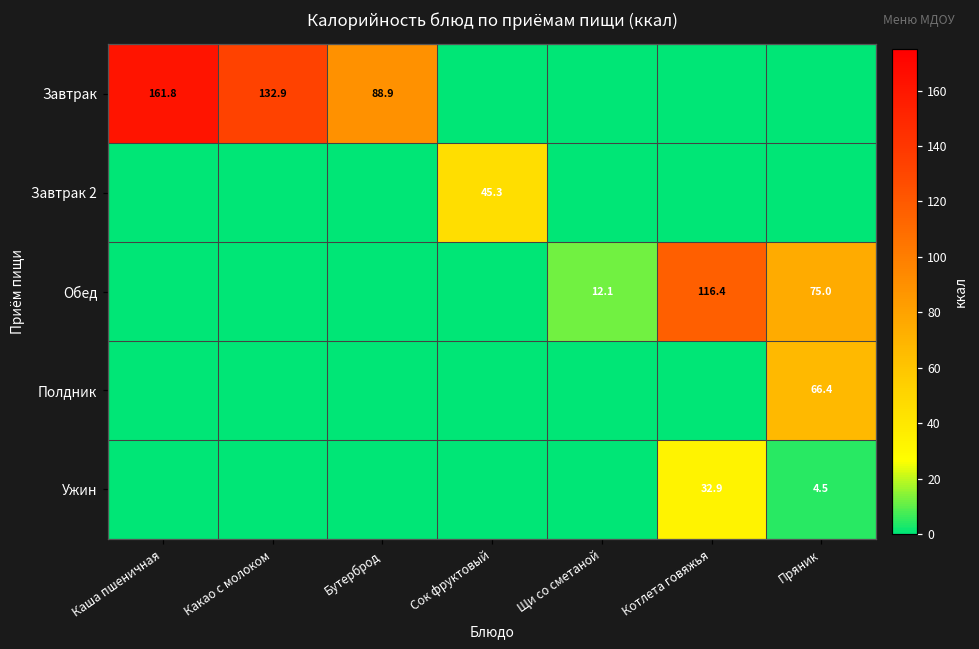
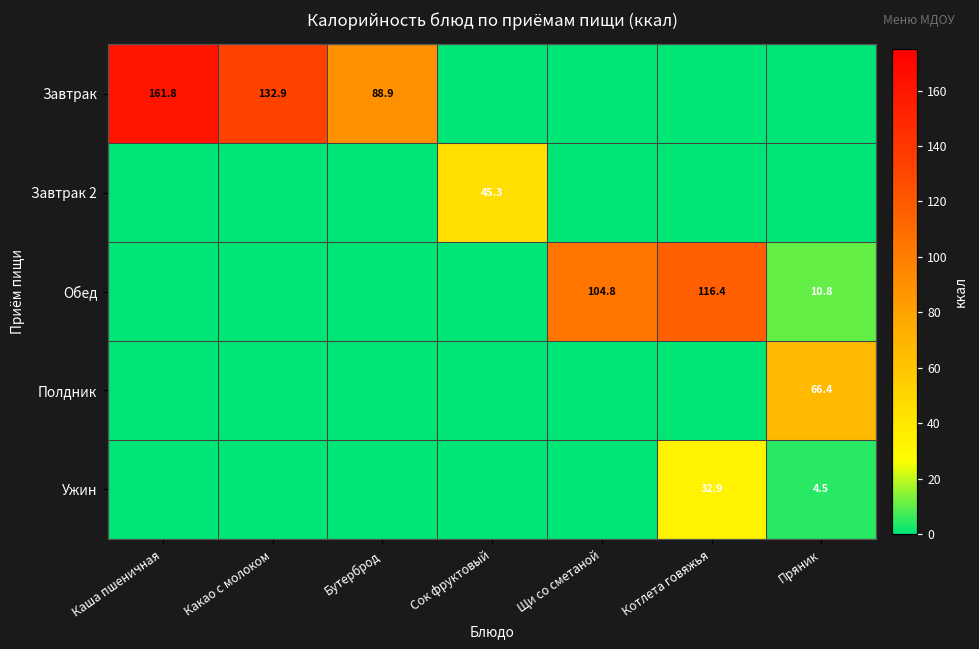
Обед, Щи со сметаной: 12.1 -> 104.8
Обед, Пряник: 75.0 -> 10.8
